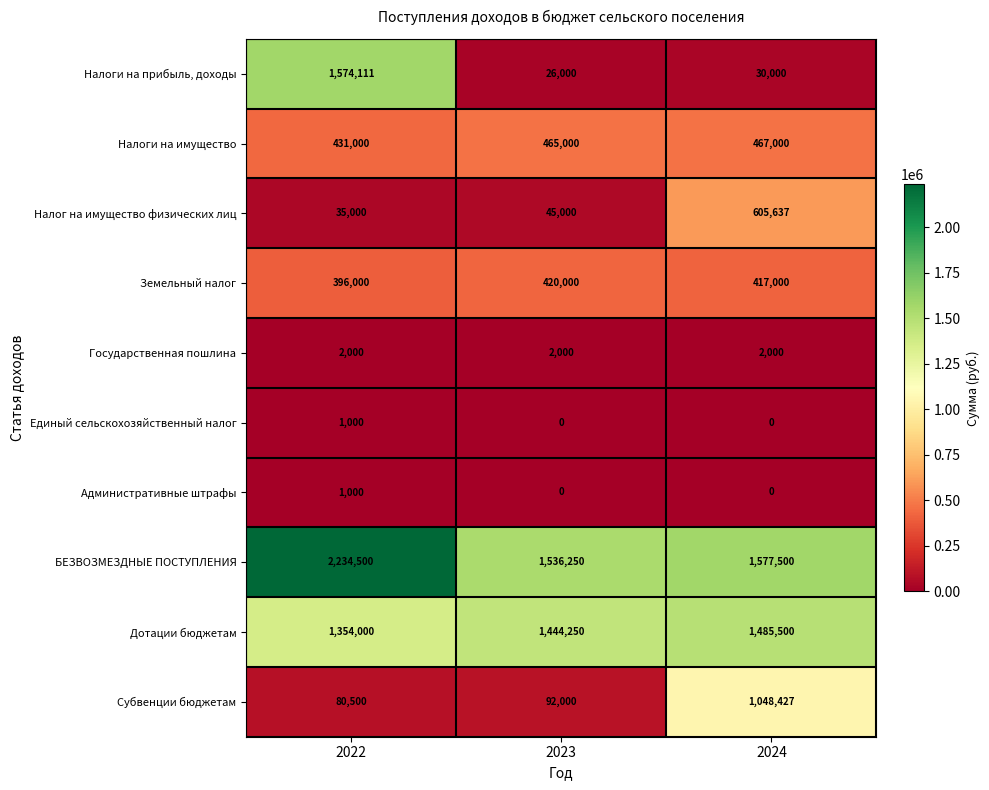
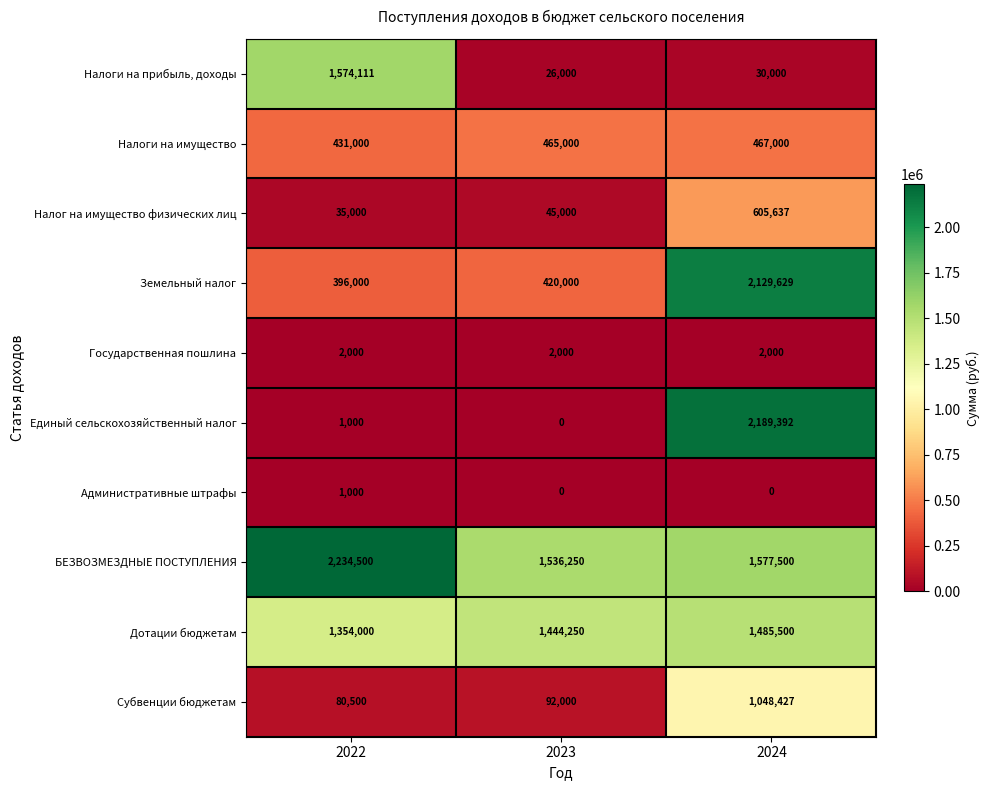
Земельный налог, 2024: 417,000 -> 2,129,629
Единый сельскохозяйственный налог, 2024: 0 -> 2,189,392
